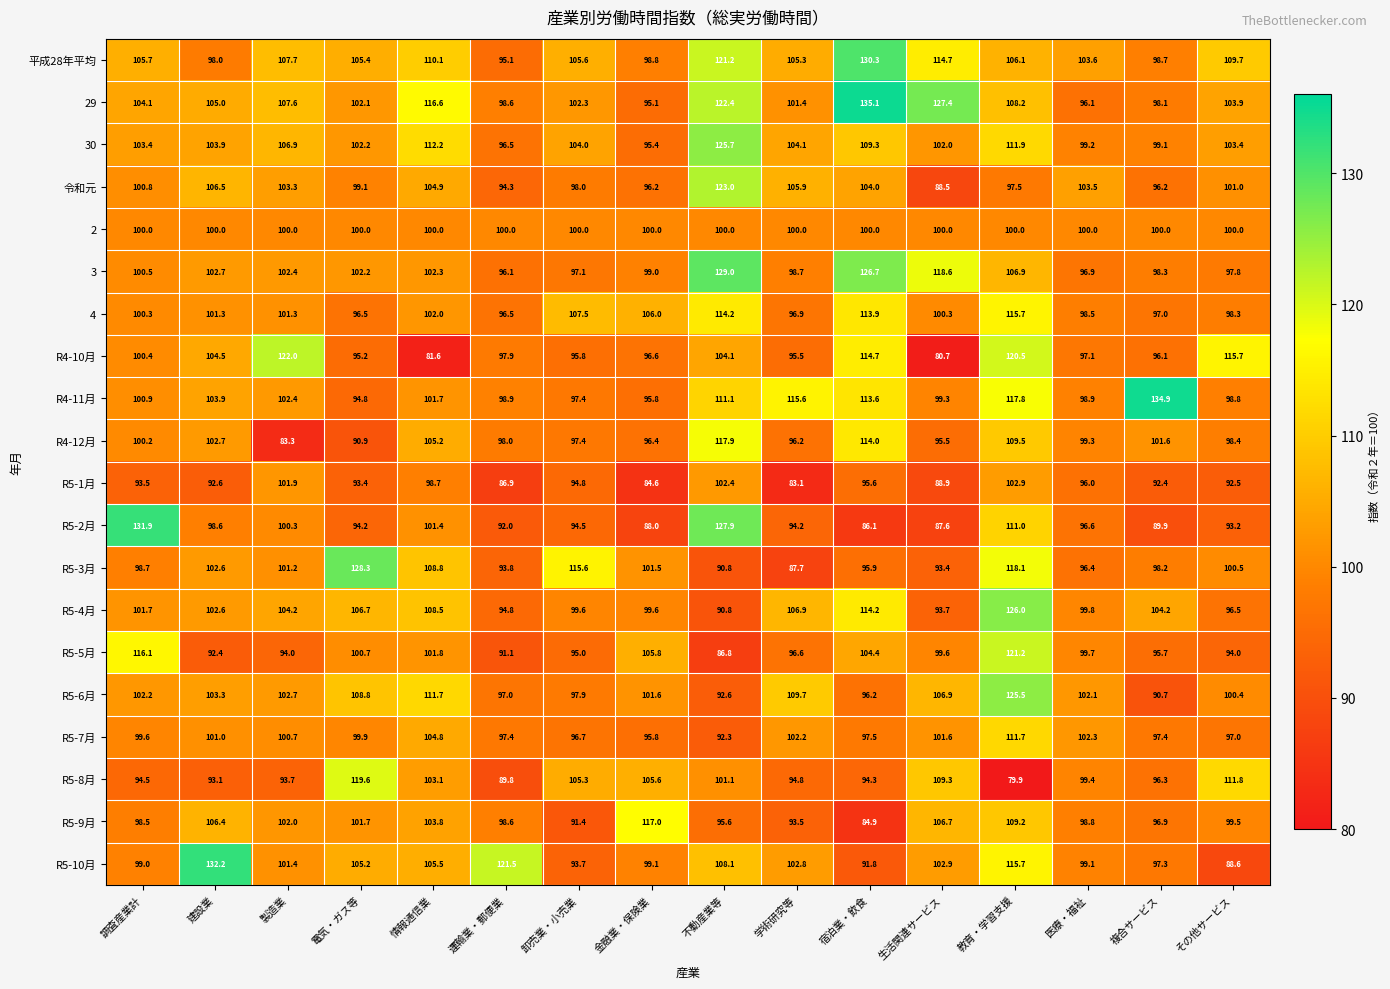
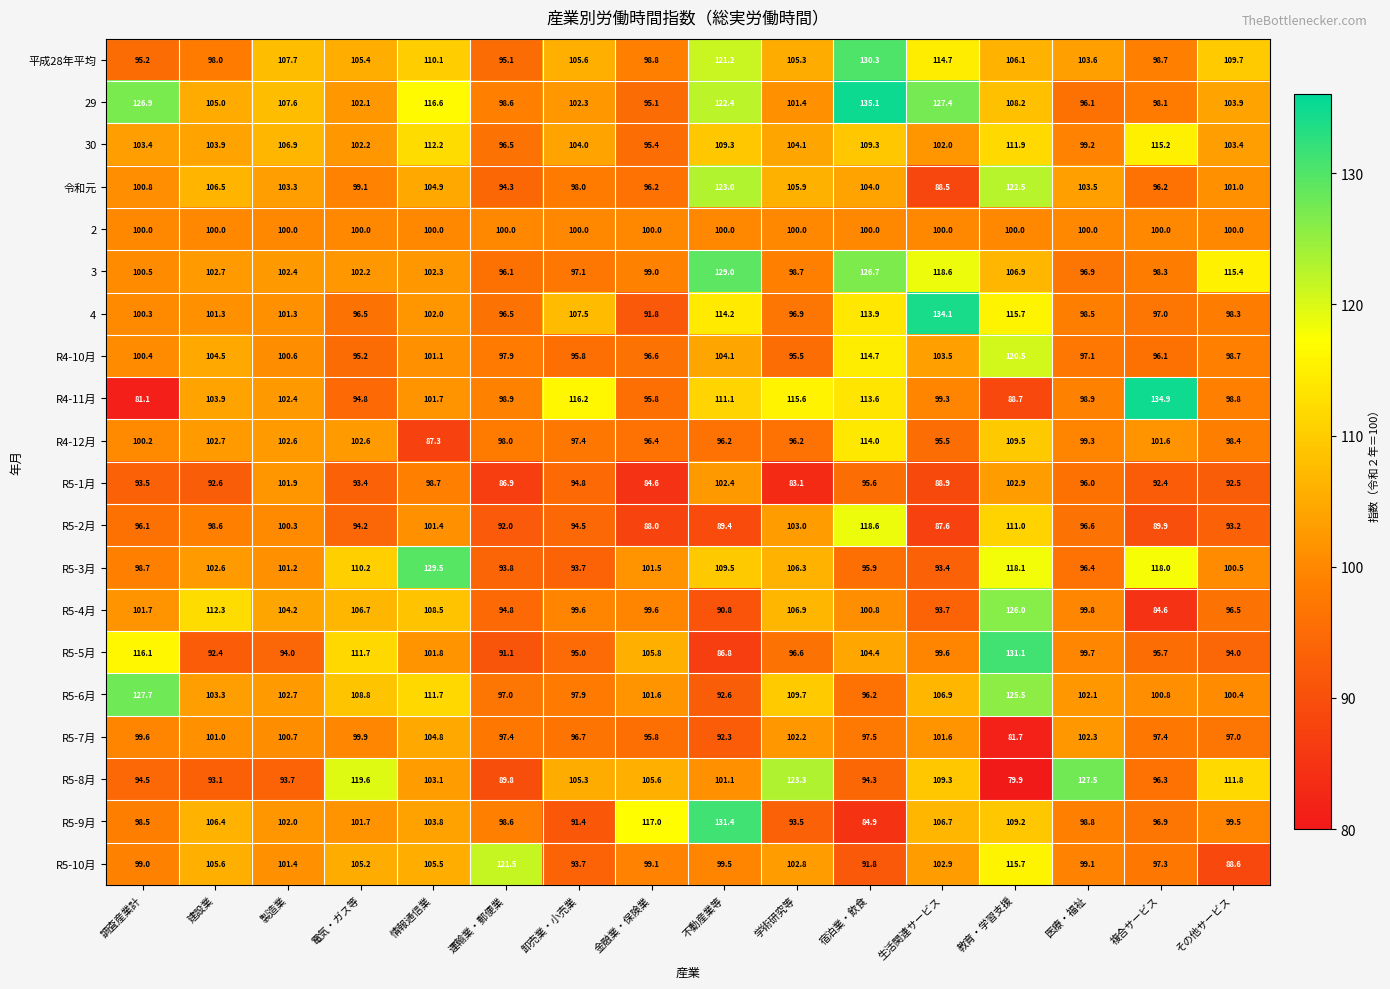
平成28年平均, 調査産業計: 105.7 -> 95.2
29, 調査産業計: 104.1 -> 126.9
30, 不動産業等: 125.7 -> 109.3
30, 複合サービス: 99.1 -> 115.2
令和元, 教育・学習支援: 97.5 -> 122.5
3, その他サービス: 97.8 -> 115.4
4, 金融業・保険業: 106.0 -> 91.8
4, 生活関連サービス: 100.3 -> 134.1
R4-10月, 製造業: 122.0 -> 100.6
R4-10月, 情報通信業: 81.6 -> 101.1
R4-10月, 生活関連サービス: 80.7 -> 103.5
R4-10月, その他サービス: 115.7 -> 98.7
R4-11月, 調査産業計: 100.9 -> 81.1
R4-11月, 卸売業・小売業: 97.4 -> 116.2
R4-11月, 教育・学習支援: 117.8 -> 88.7
R4-12月, 製造業: 83.3 -> 102.6
R4-12月, 電気・ガス等: 90.9 -> 102.6
R4-12月, 情報通信業: 105.2 -> 87.3
R4-12月, 不動産業等: 117.9 -> 96.2
R5-2月, 調査産業計: 131.9 -> 96.1
R5-2月, 不動産業等: 127.9 -> 89.4
R5-2月, 学術研究等: 94.2 -> 103.0
R5-2月, 宿泊業・飲食: 86.1 -> 118.6
R5-3月, 電気・ガス等: 128.3 -> 110.2
R5-3月, 情報通信業: 108.8 -> 129.5
R5-3月, 卸売業・小売業: 115.6 -> 93.7
R5-3月, 不動産業等: 90.8 -> 109.5
R5-3月, 学術研究等: 87.7 -> 106.3
R5-3月, 複合サービス: 98.2 -> 118.0
R5-4月, 建設業: 102.6 -> 112.3
R5-4月, 宿泊業・飲食: 114.2 -> 100.8
R5-4月, 複合サービス: 104.2 -> 84.6
R5-5月, 電気・ガス等: 100.7 -> 111.7
R5-5月, 教育・学習支援: 121.2 -> 131.1
R5-6月, 調査産業計: 102.2 -> 127.7
R5-6月, 複合サービス: 90.7 -> 100.8
R5-7月, 教育・学習支援: 111.7 -> 81.7
R5-8月, 学術研究等: 94.8 -> 123.3
R5-8月, 医療・福祉: 99.4 -> 127.5
R5-9月, 不動産業等: 95.6 -> 131.4
R5-10月, 建設業: 132.2 -> 105.6
R5-10月, 不動産業等: 108.1 -> 99.5
